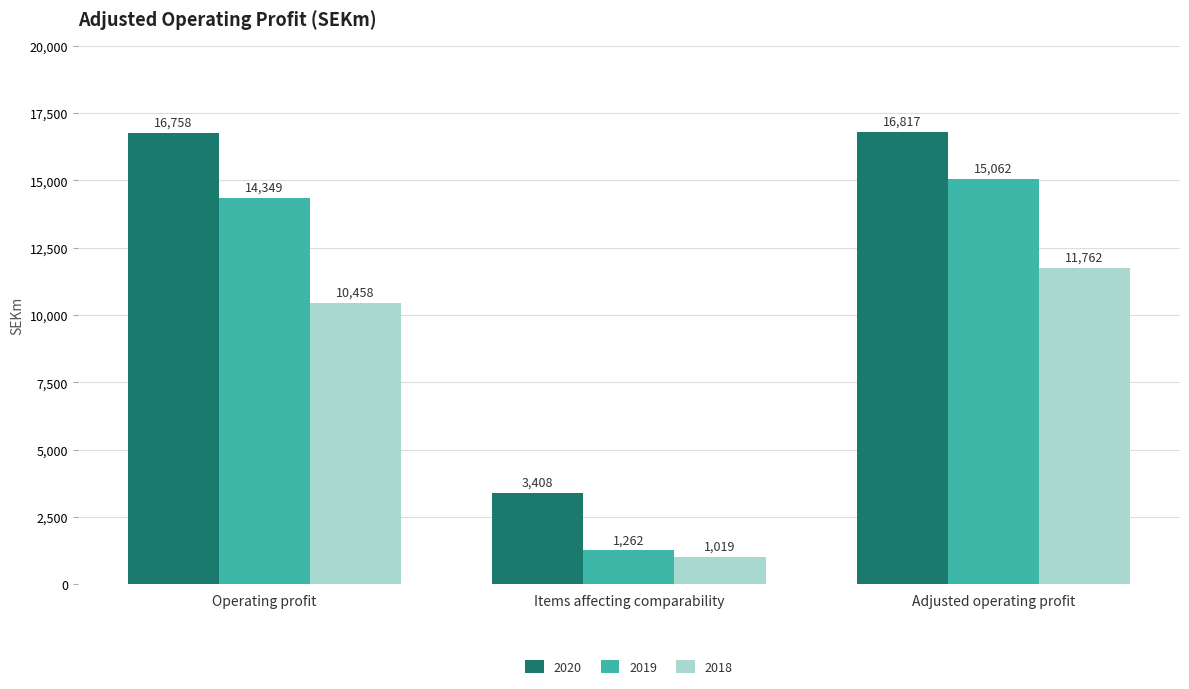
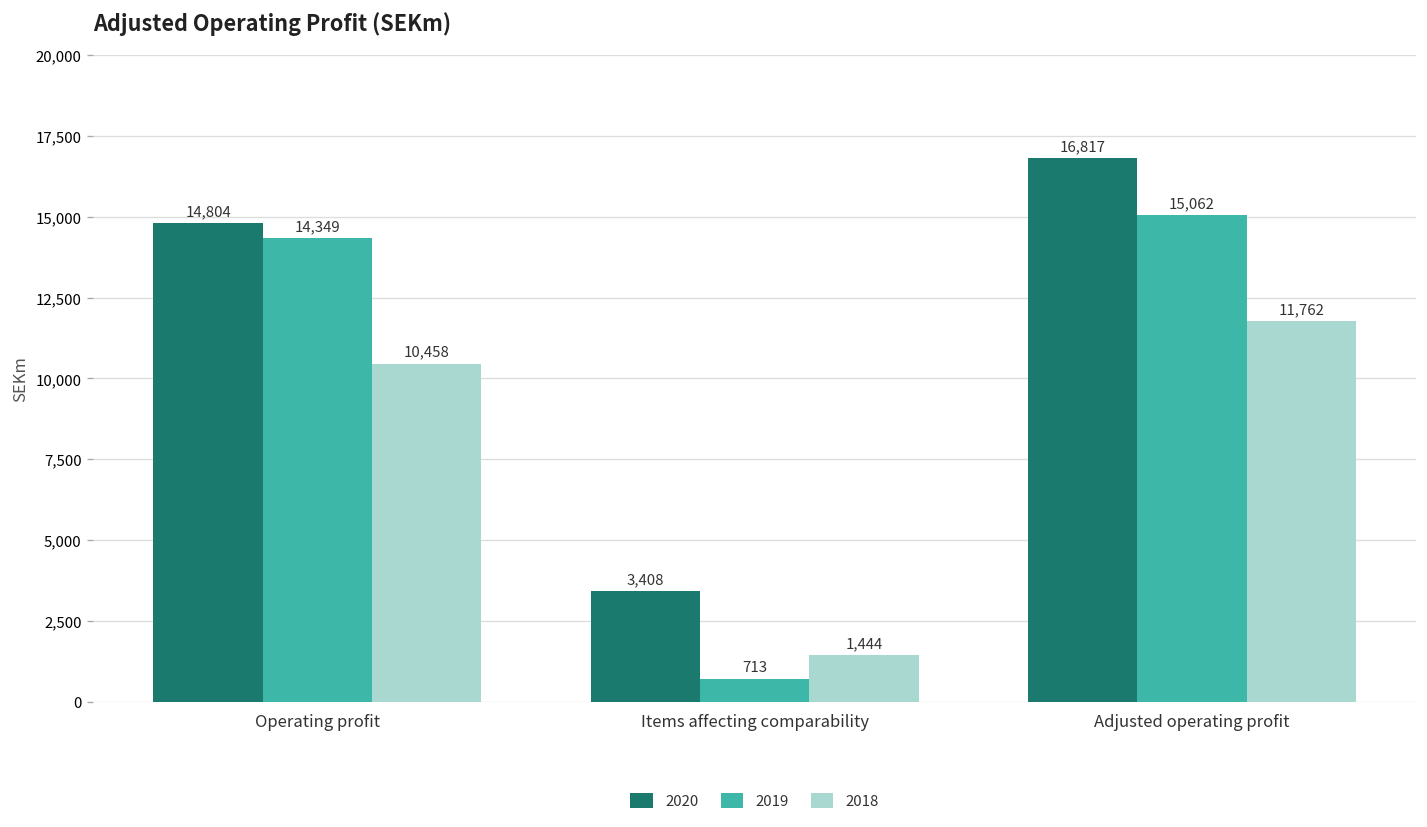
2020, Operating profit: 16,758 -> 14,804
2019, Items affecting comparability: 1,262 -> 713
2018, Items affecting comparability: 1,019 -> 1,444
